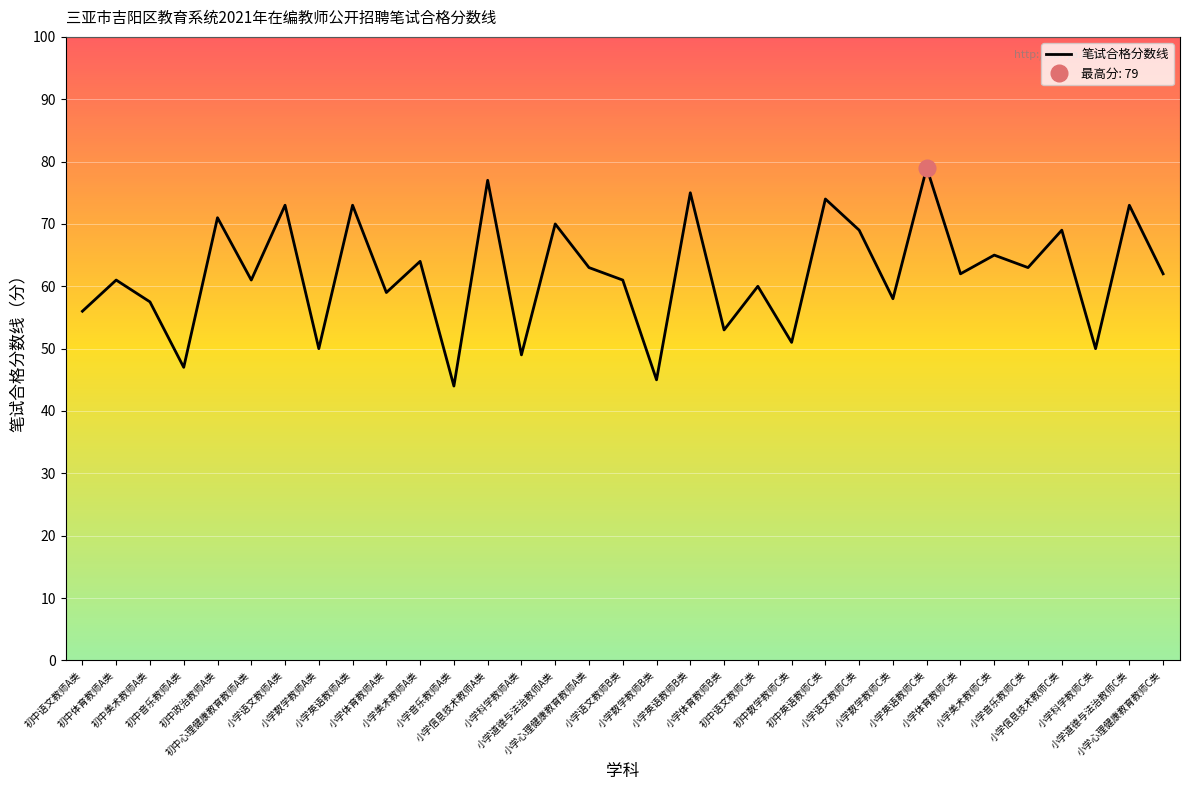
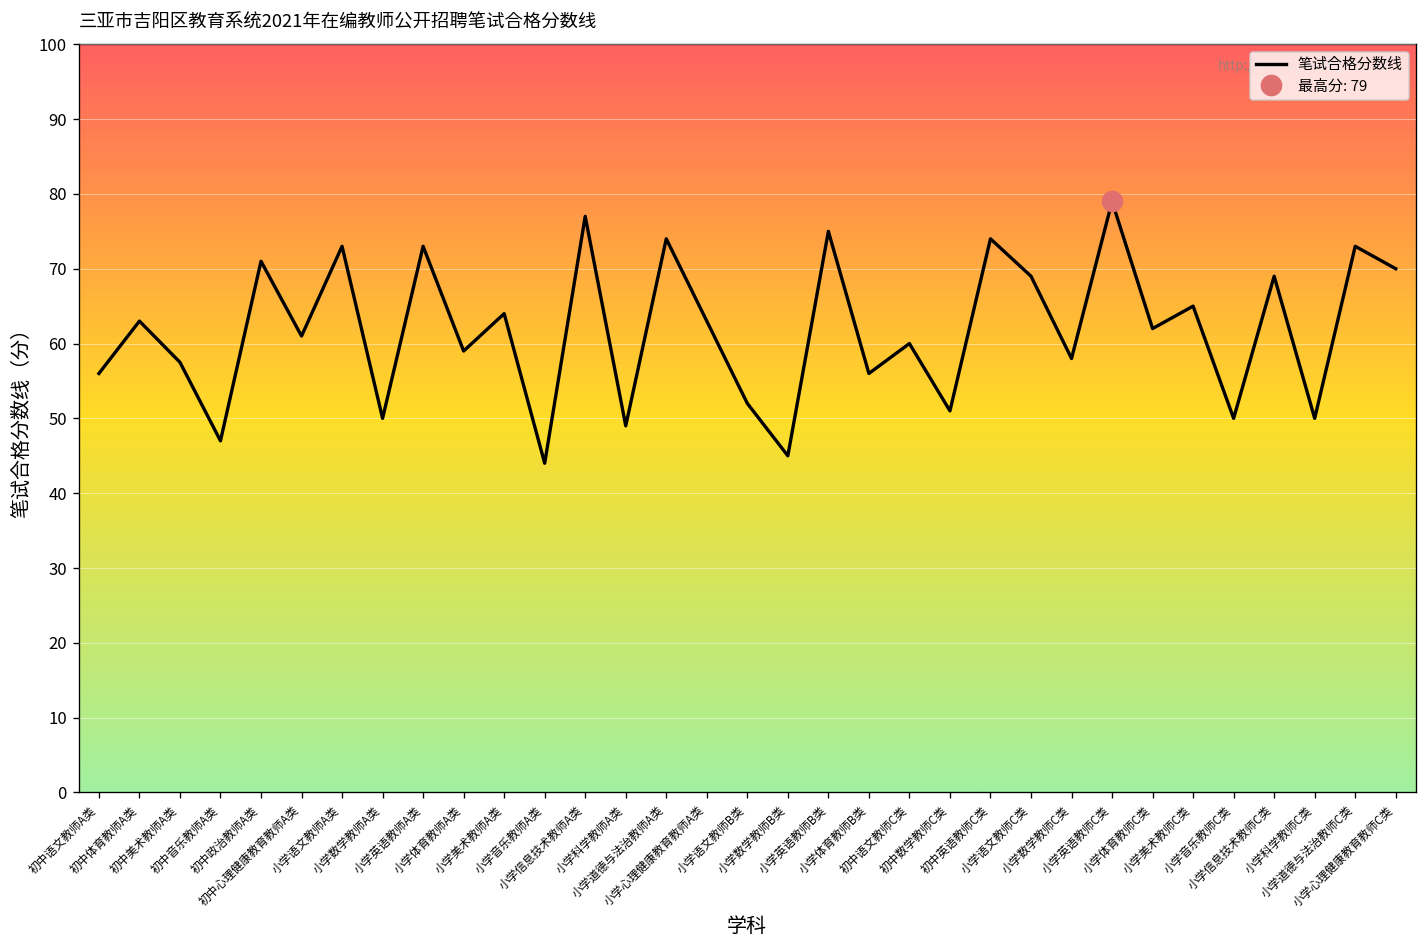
笔试合格分数线, 初中体育教师A类: 61 -> 63
笔试合格分数线, 小学道德与法治教师A类: 70 -> 74
笔试合格分数线, 小学语文教师B类: 61 -> 52
笔试合格分数线, 小学体育教师B类: 53 -> 56
笔试合格分数线, 小学音乐教师C类: 63 -> 50
笔试合格分数线, 小学心理健康教育教师C类: 62 -> 70
